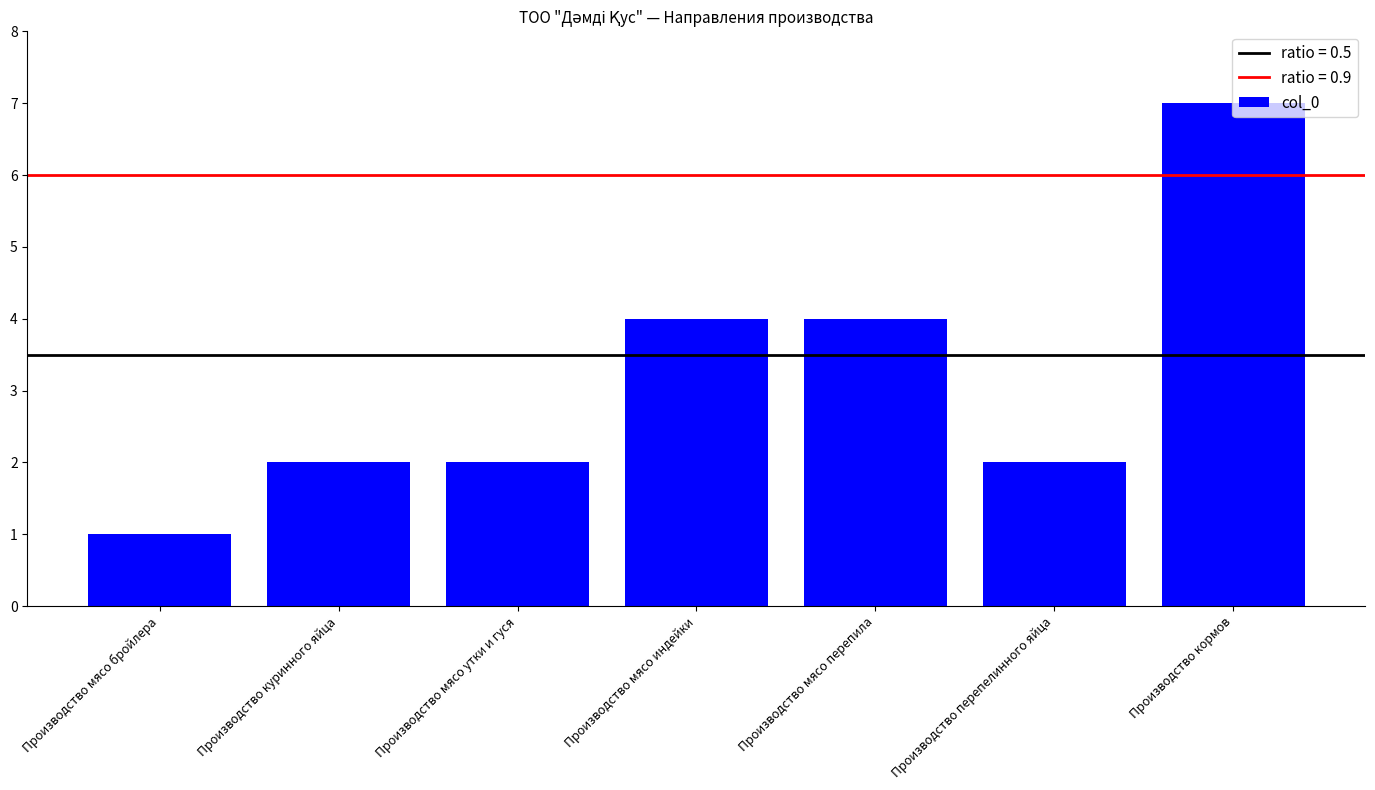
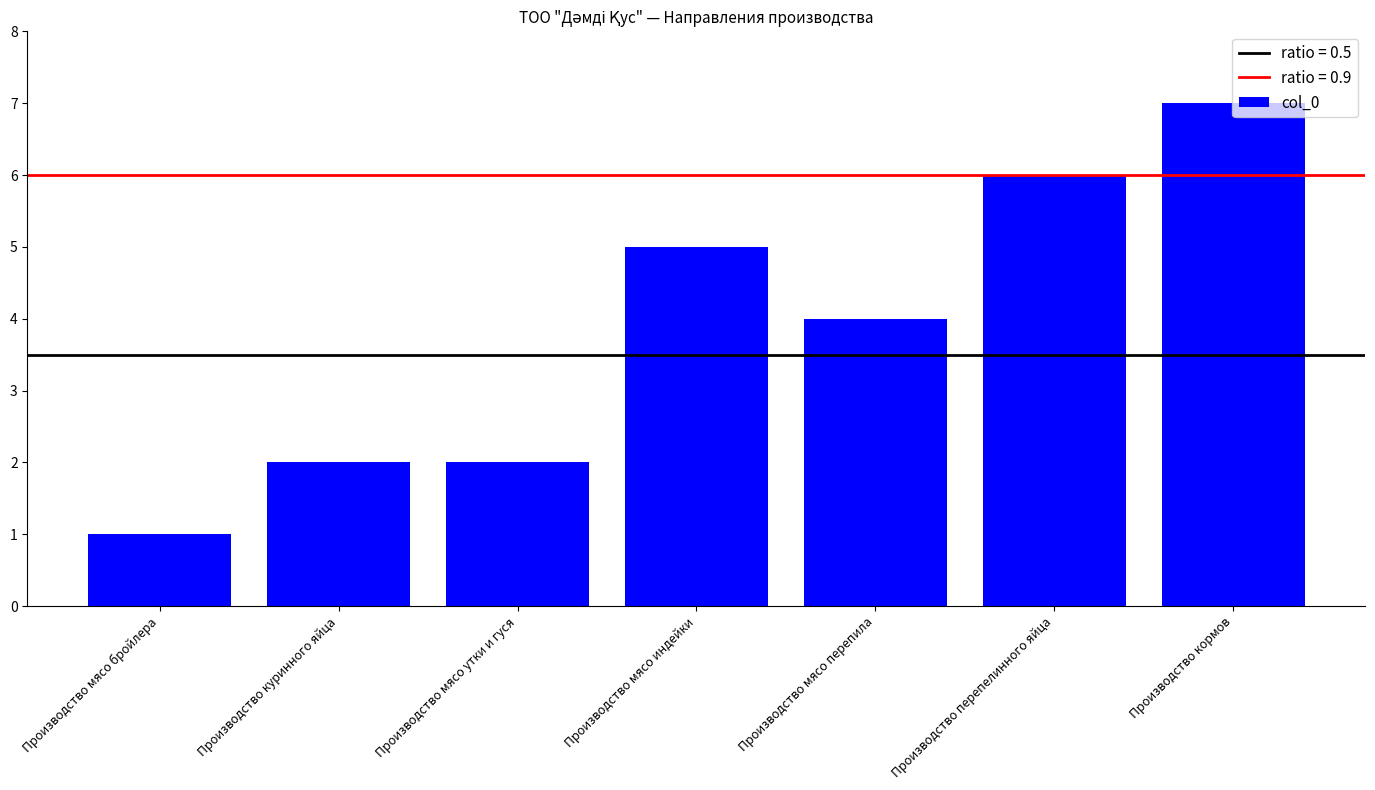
Производство мясо индейки: 4 -> 5
Производство перепелинного яйца: 2 -> 6
